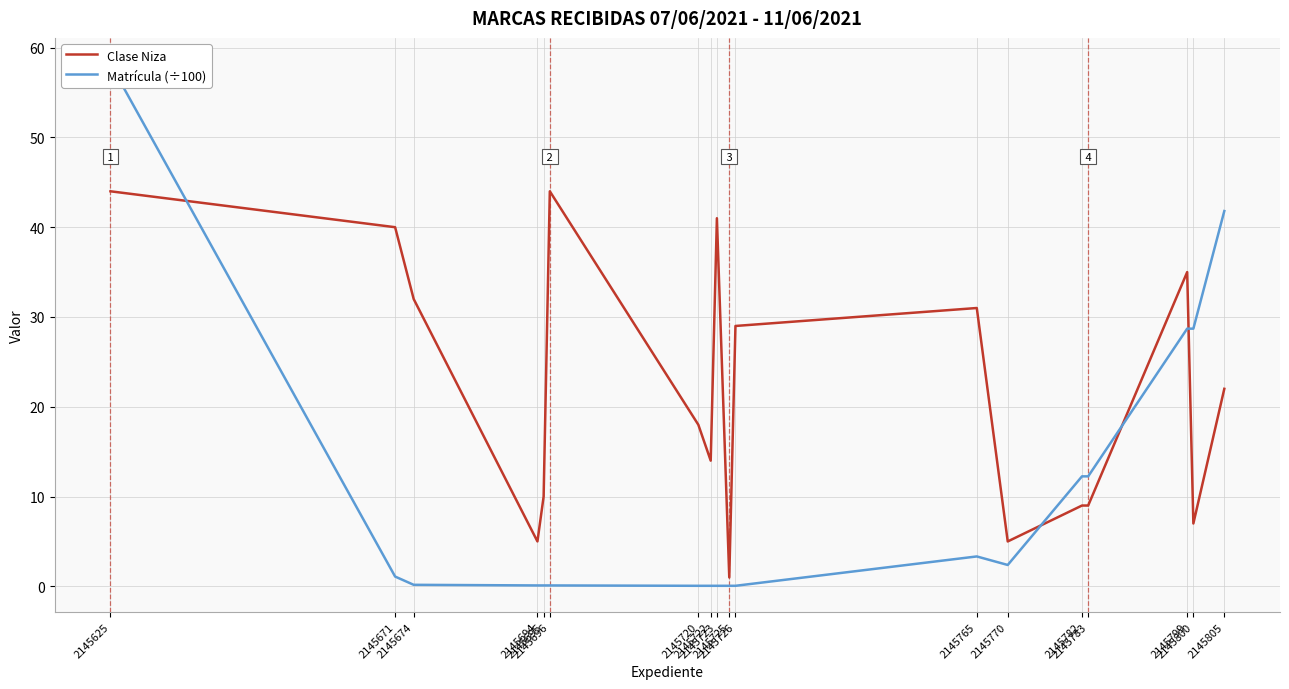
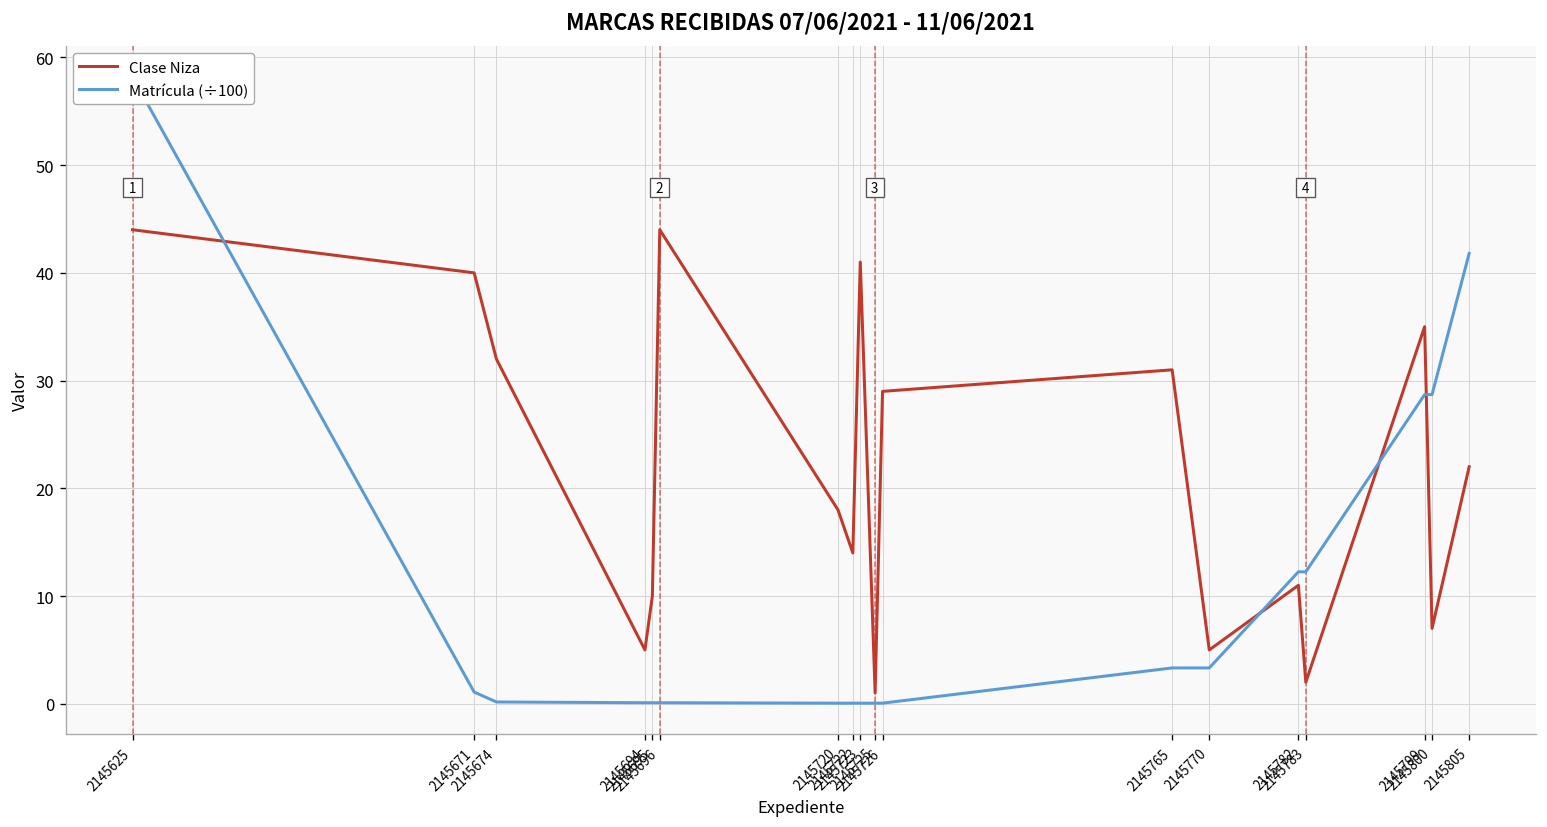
Matrícula (÷100), 2145770: 2 -> 3
Clase Niza, 2145782: 9 -> 11
Clase Niza, 2145783: 9 -> 2
